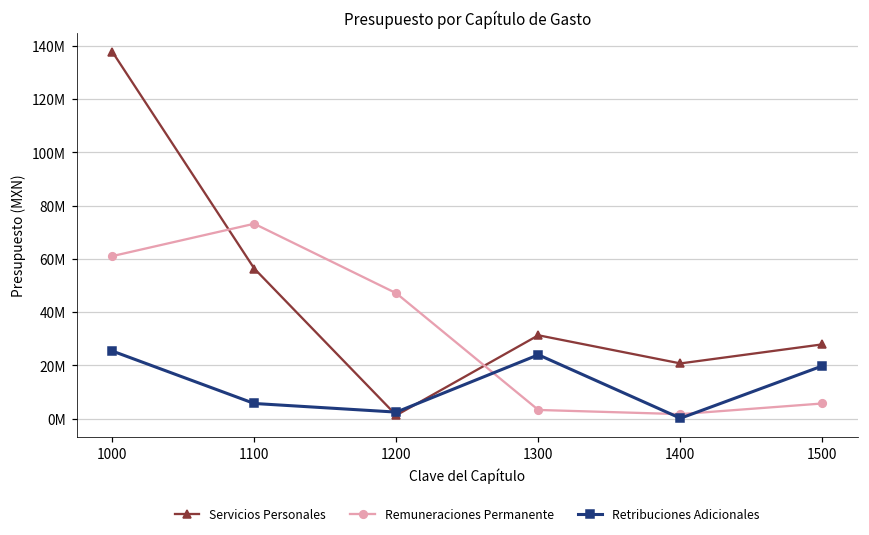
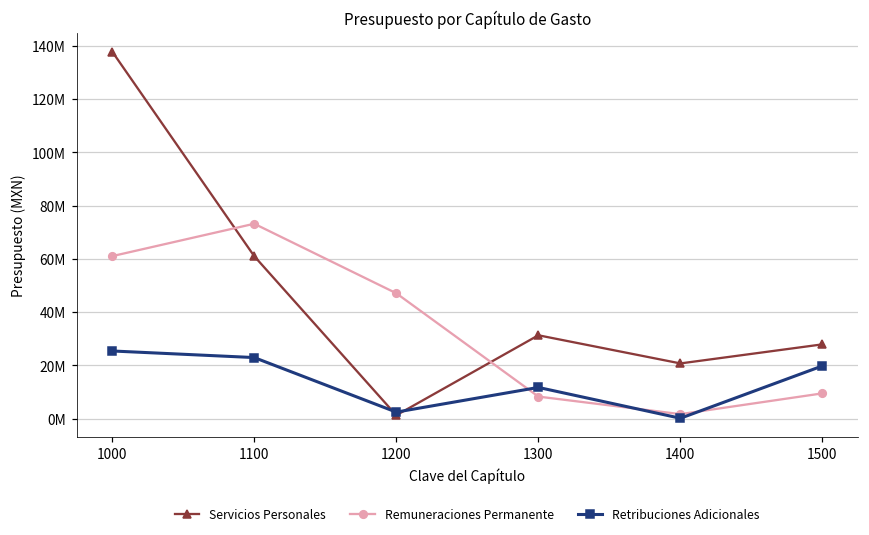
Servicios Personales, 1100: 56000000 -> 61000000
Retribuciones Adicionales, 1100: 6000000 -> 23000000
Remuneraciones Permanente, 1300: 3000000 -> 8000000
Retribuciones Adicionales, 1300: 24000000 -> 12000000
Remuneraciones Permanente, 1500: 6000000 -> 9000000
